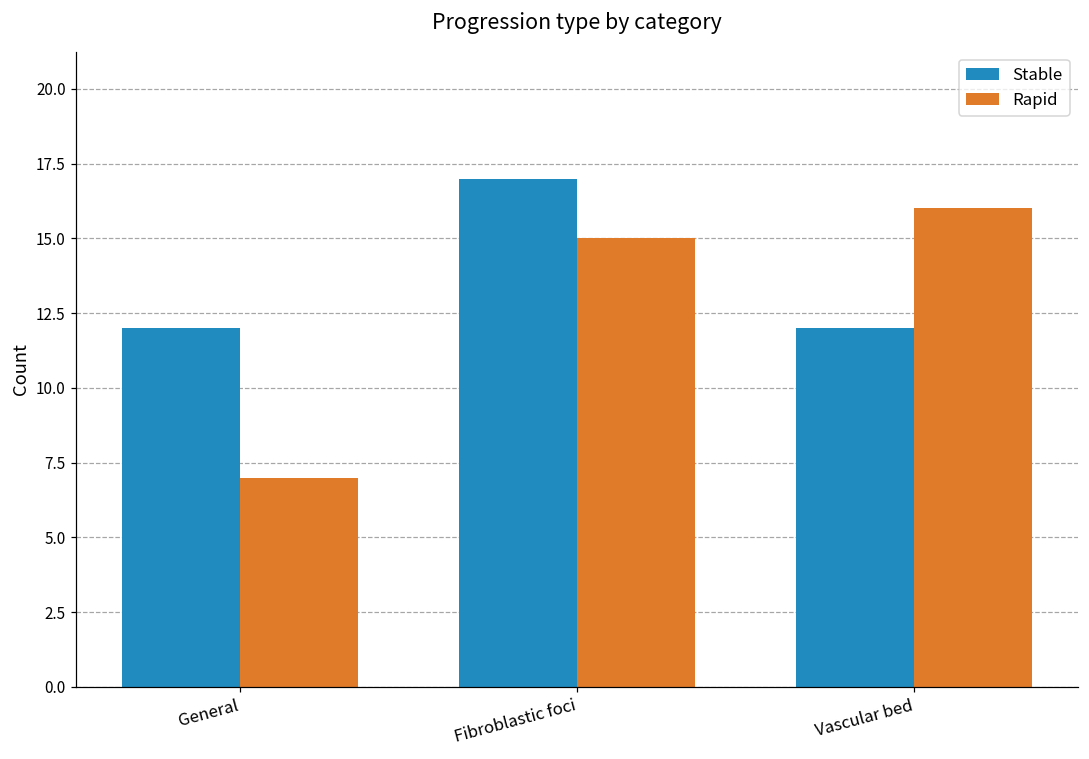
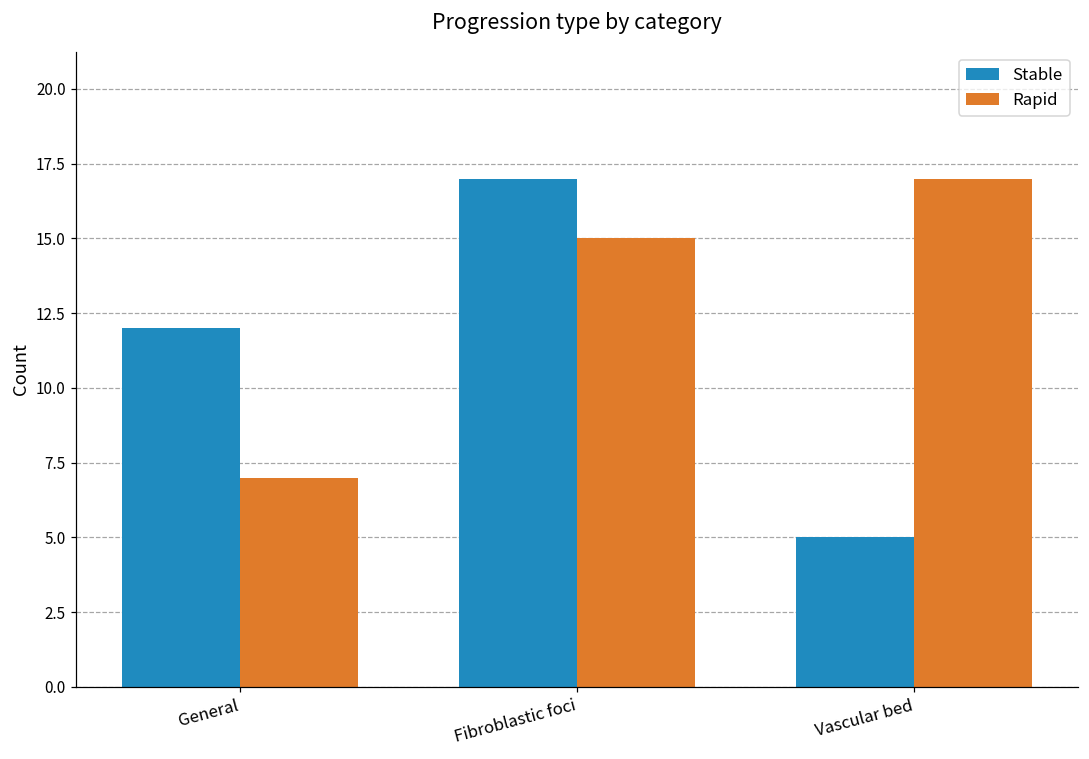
Stable, Vascular bed: 12 -> 5
Rapid, Vascular bed: 16 -> 17
